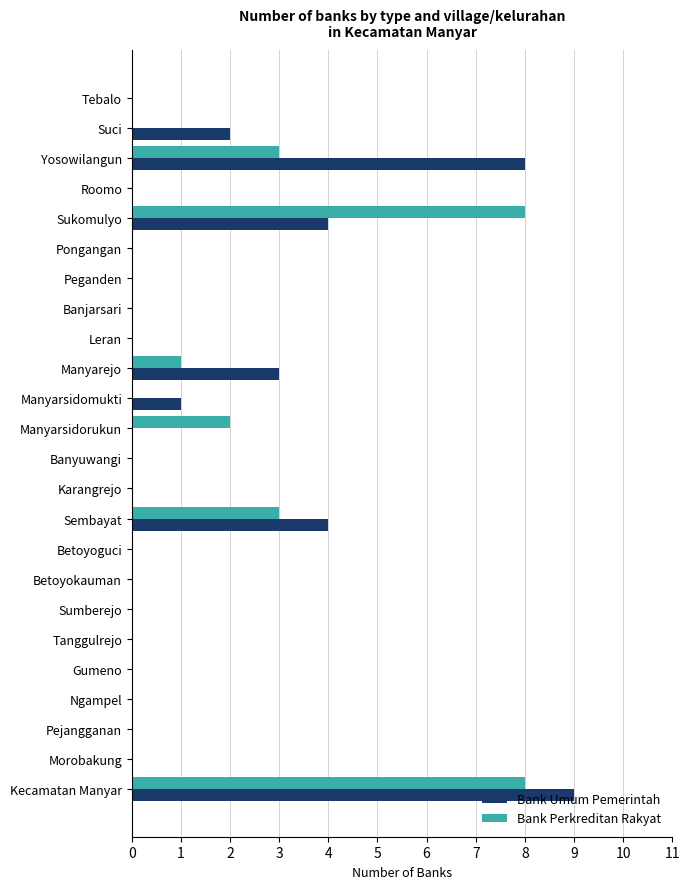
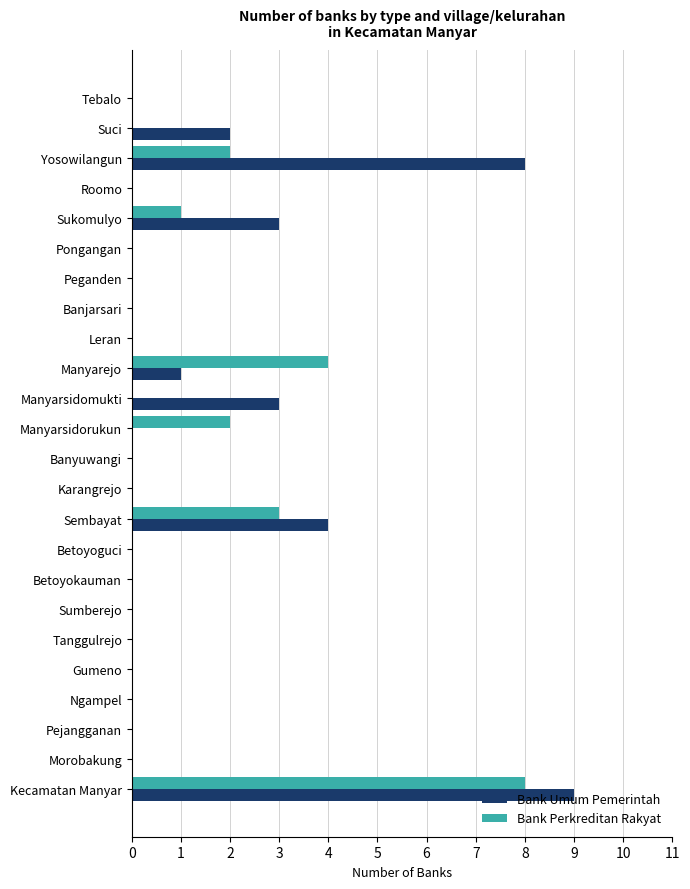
Bank Perkreditan Rakyat, Yosowilangun: 3 -> 2
Bank Perkreditan Rakyat, Sukomulyo: 8 -> 1
Bank Umum Pemerintah, Sukomulyo: 4 -> 3
Bank Perkreditan Rakyat, Manyarejo: 1 -> 4
Bank Umum Pemerintah, Manyarejo: 3 -> 1
Bank Umum Pemerintah, Manyarsidomukti: 1 -> 3
